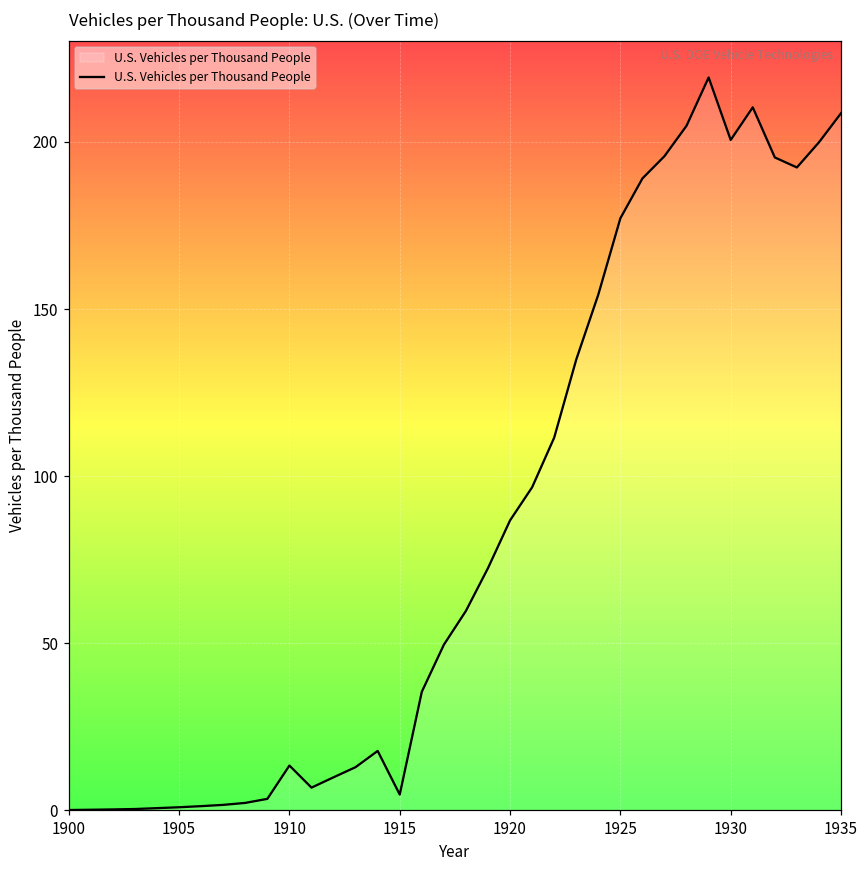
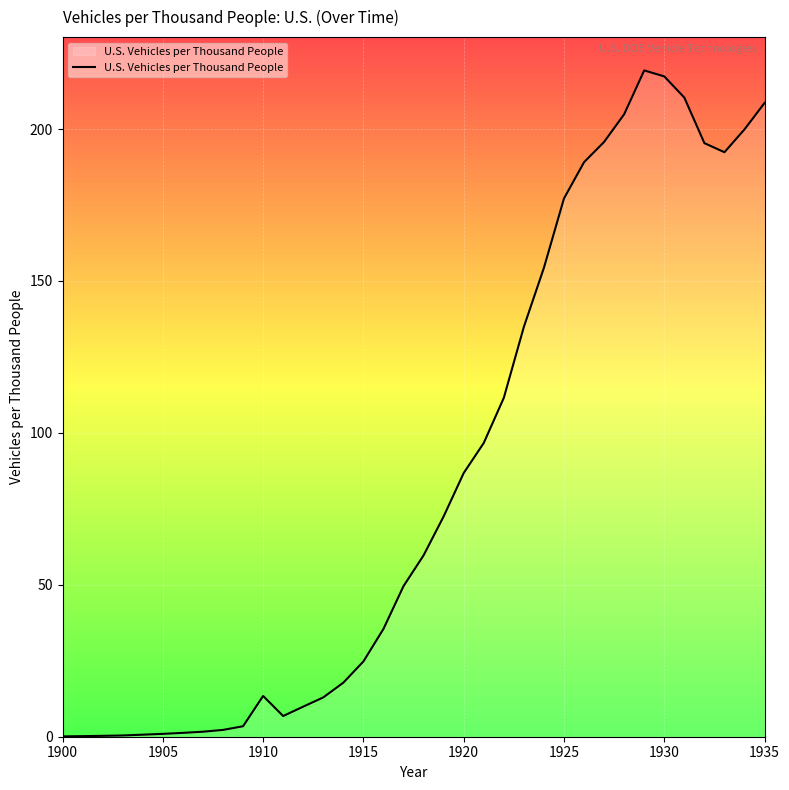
1915: 5 -> 25
1930: 201 -> 217
